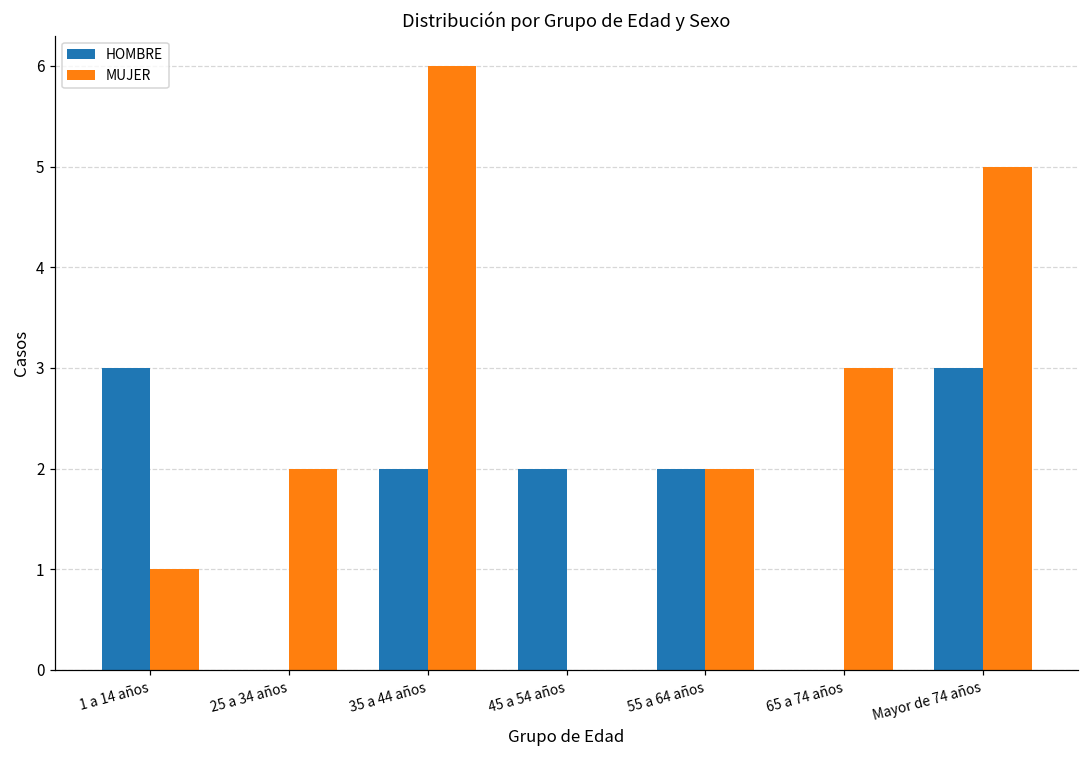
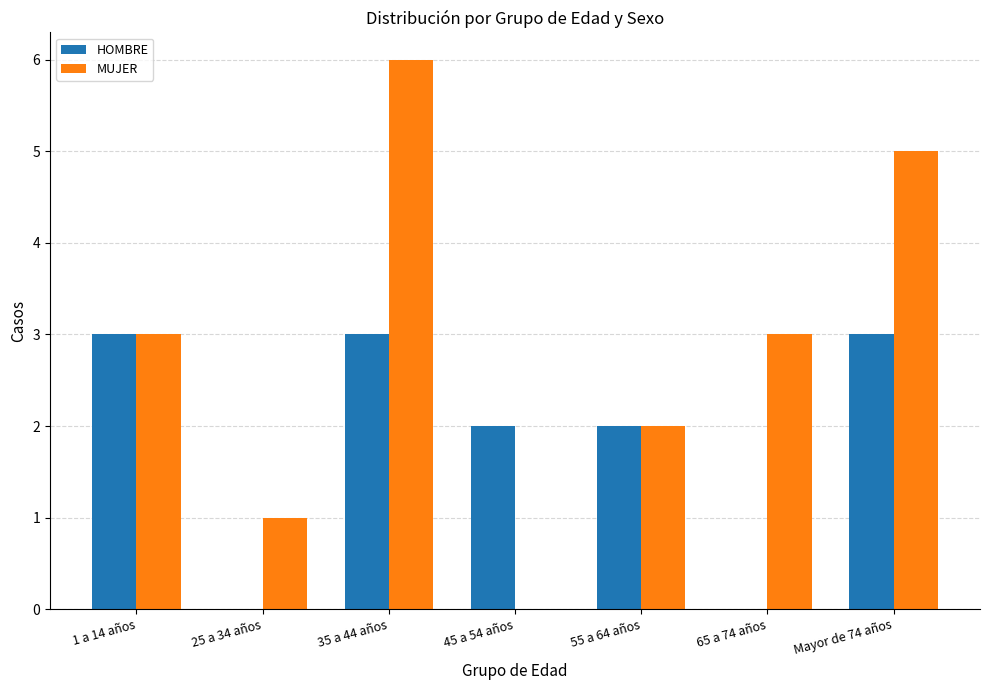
MUJER, 1 a 14 años: 1 -> 3
MUJER, 25 a 34 años: 2 -> 1
HOMBRE, 35 a 44 años: 2 -> 3
